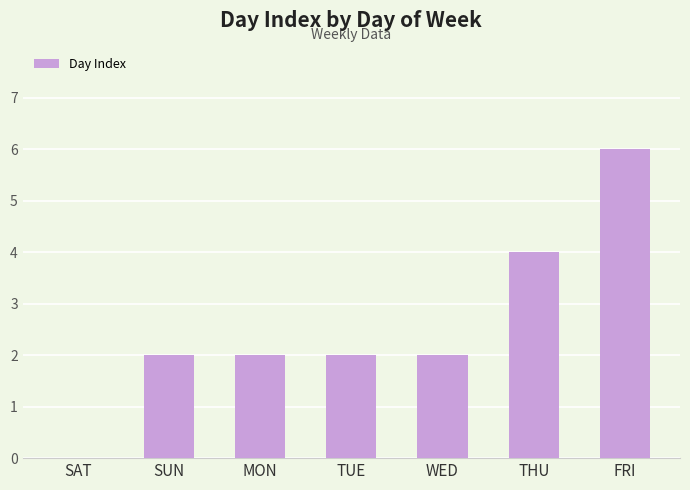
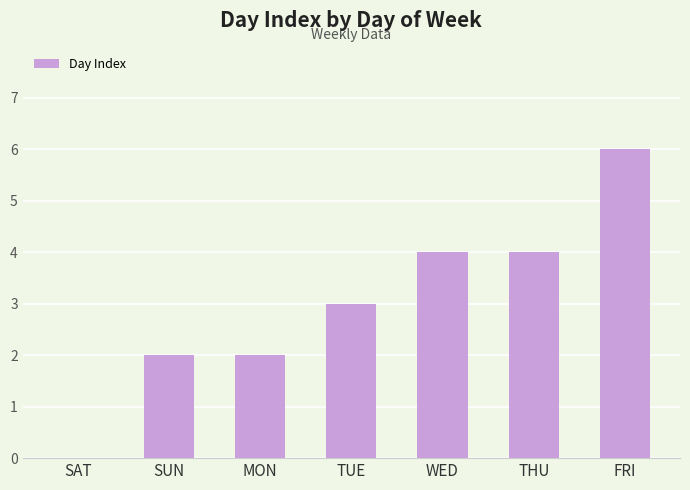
TUE: 2 -> 3
WED: 2 -> 4
